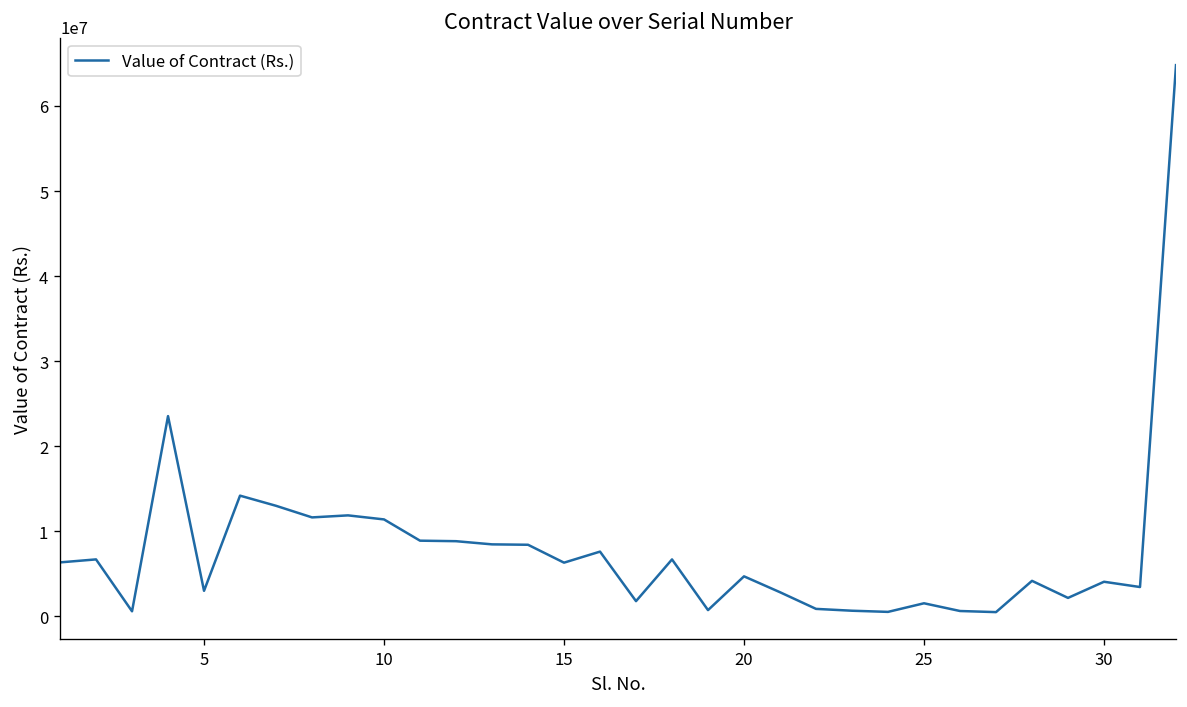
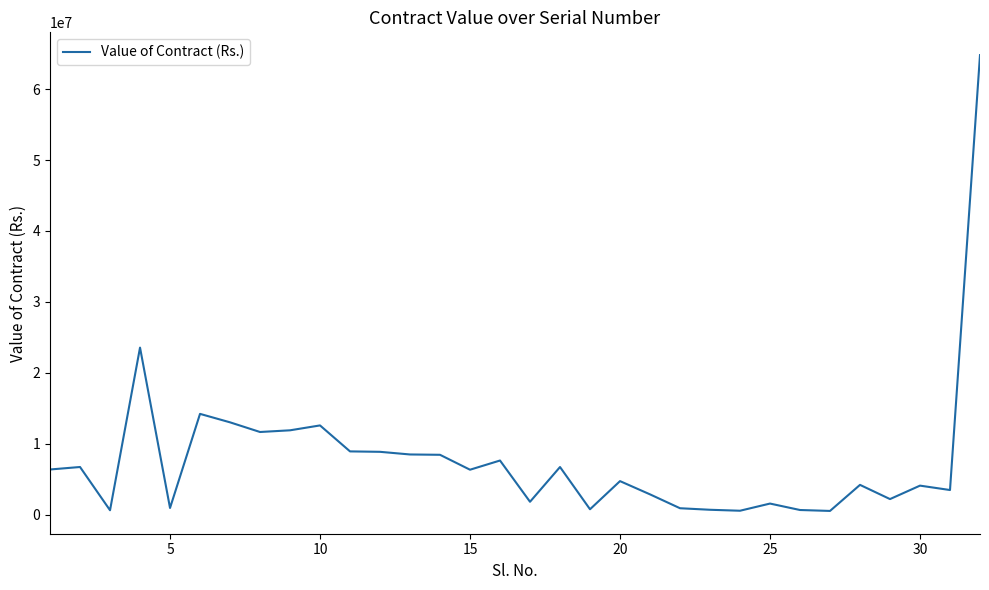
5: 3000000 -> 1000000
10: 11000000 -> 13000000
